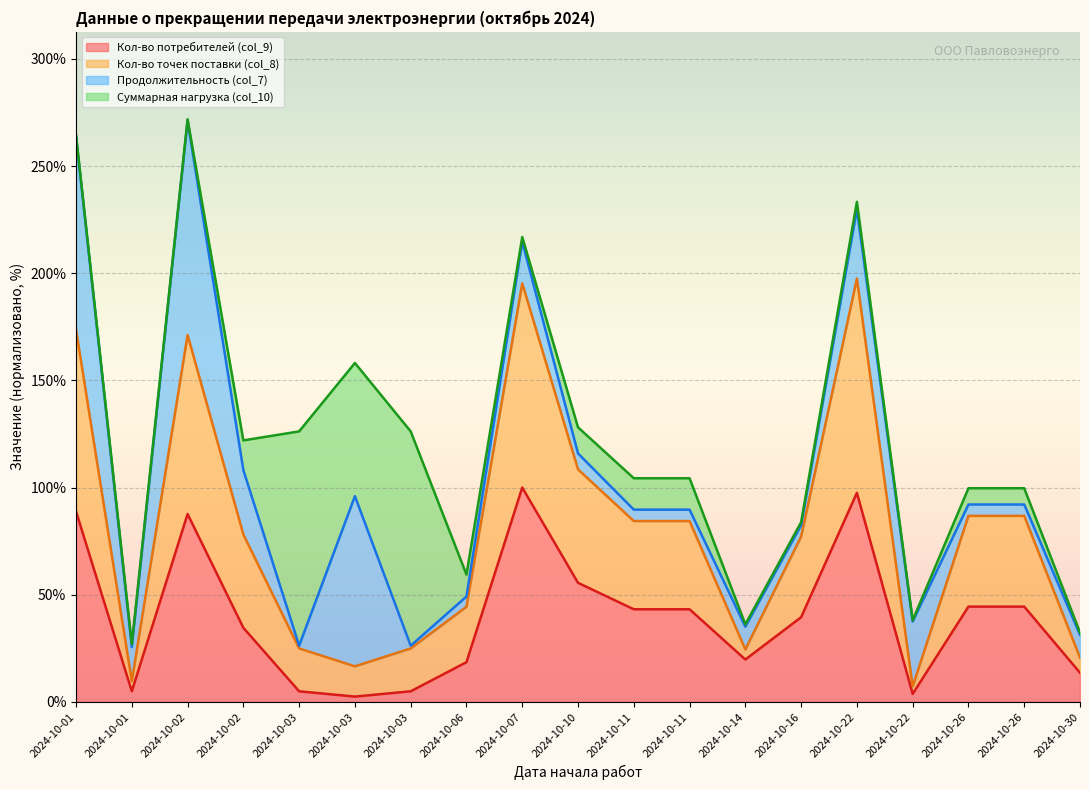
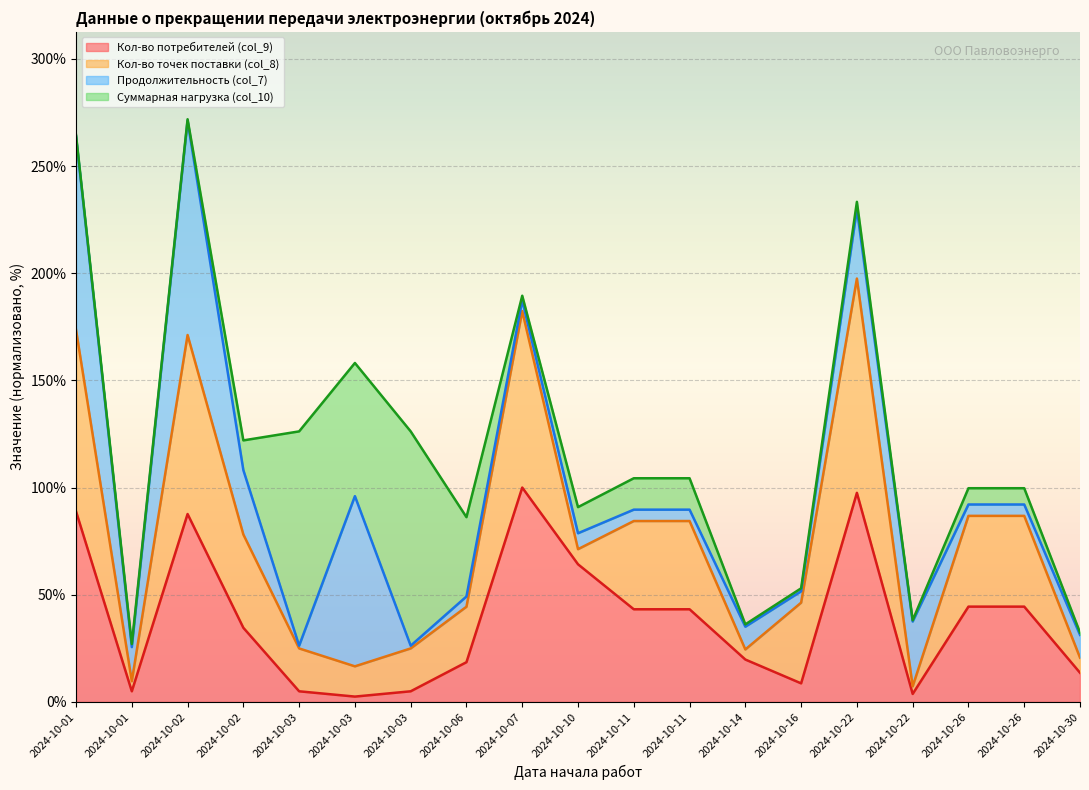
Суммарная нагрузка (col_10), 2024-10-06: 10% -> 37%
Кол-во точек поставки (col_8), 2024-10-07: 95% -> 82%
Продолжительность (col_7), 2024-10-07: 19% -> 5%
Кол-во потребителей (col_9), 2024-10-10: 56% -> 64%
Кол-во точек поставки (col_8), 2024-10-10: 53% -> 7%
Кол-во потребителей (col_9), 2024-10-16: 40% -> 9%
